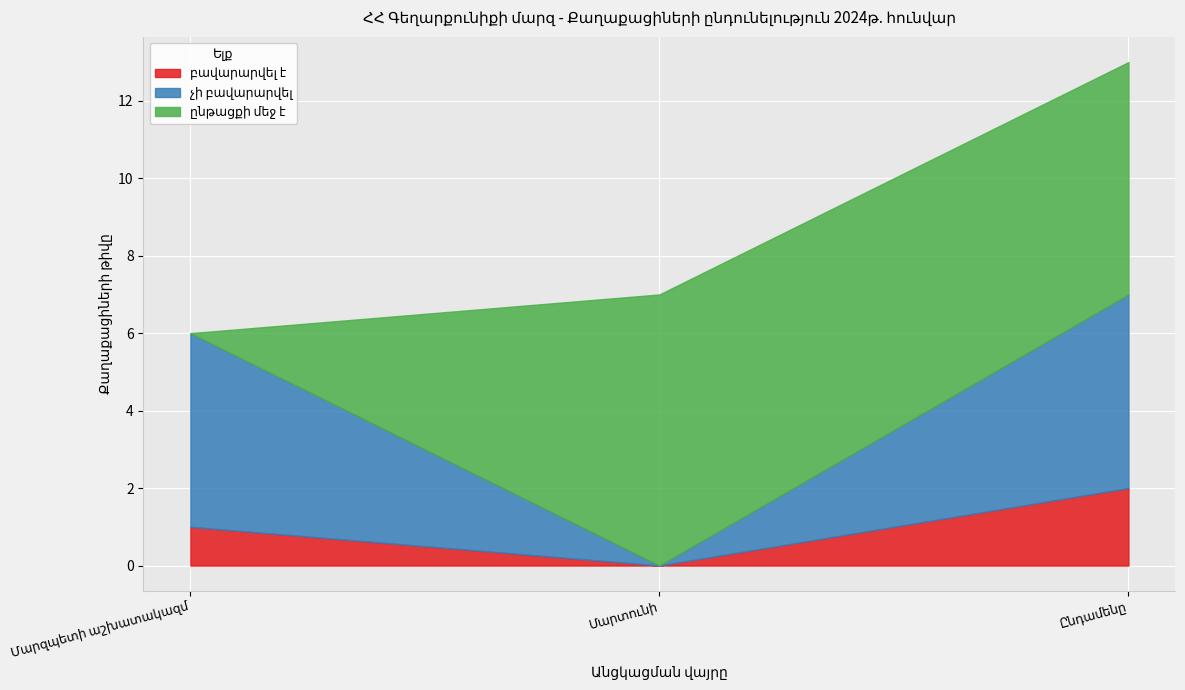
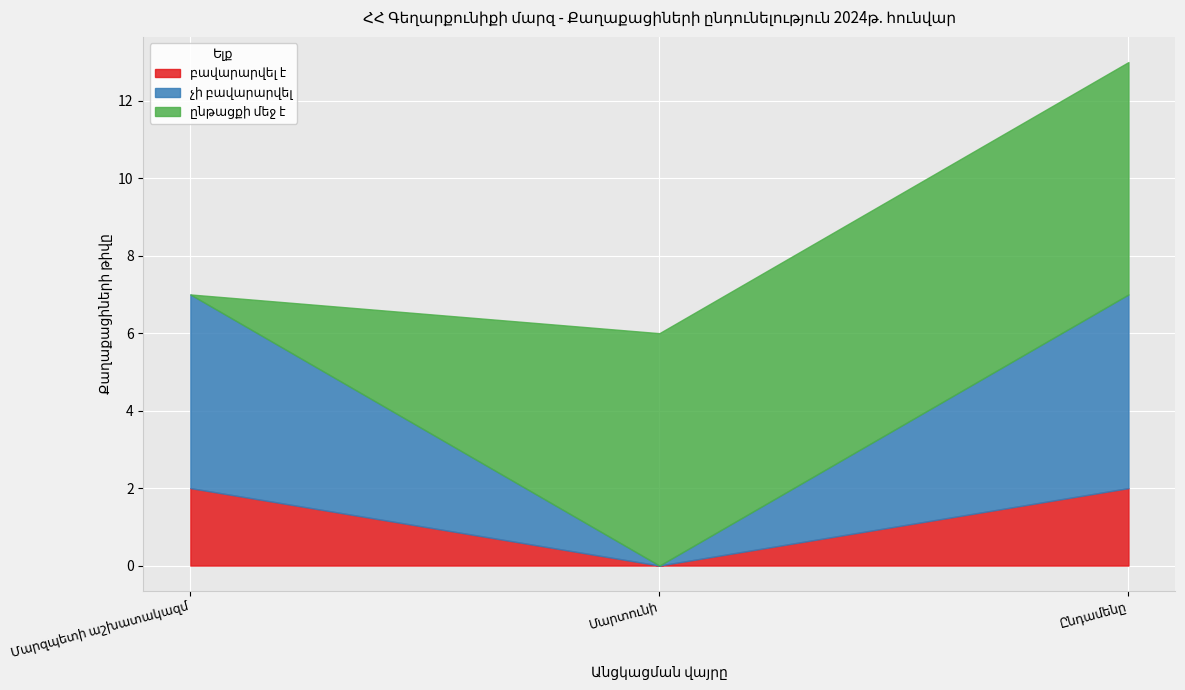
բավարարվել է, Մարզպետի աշխատակազմ: 1 -> 2
ընթացքի մեջ է, Մարտունի: 7 -> 6
